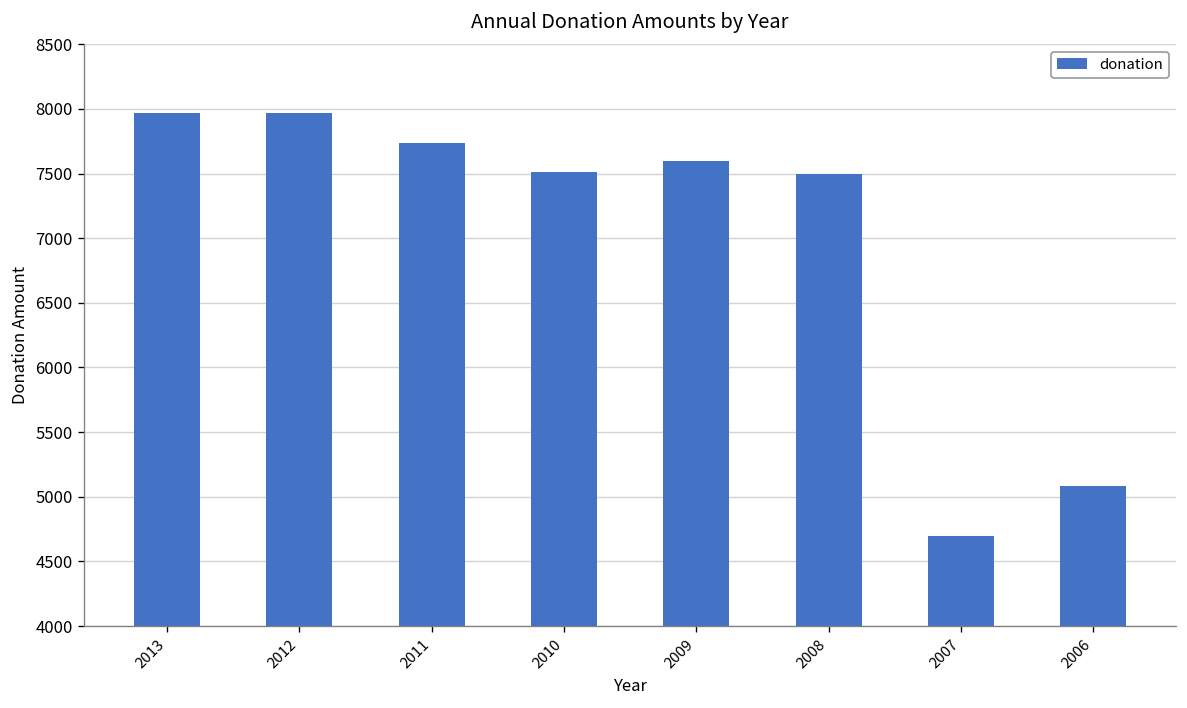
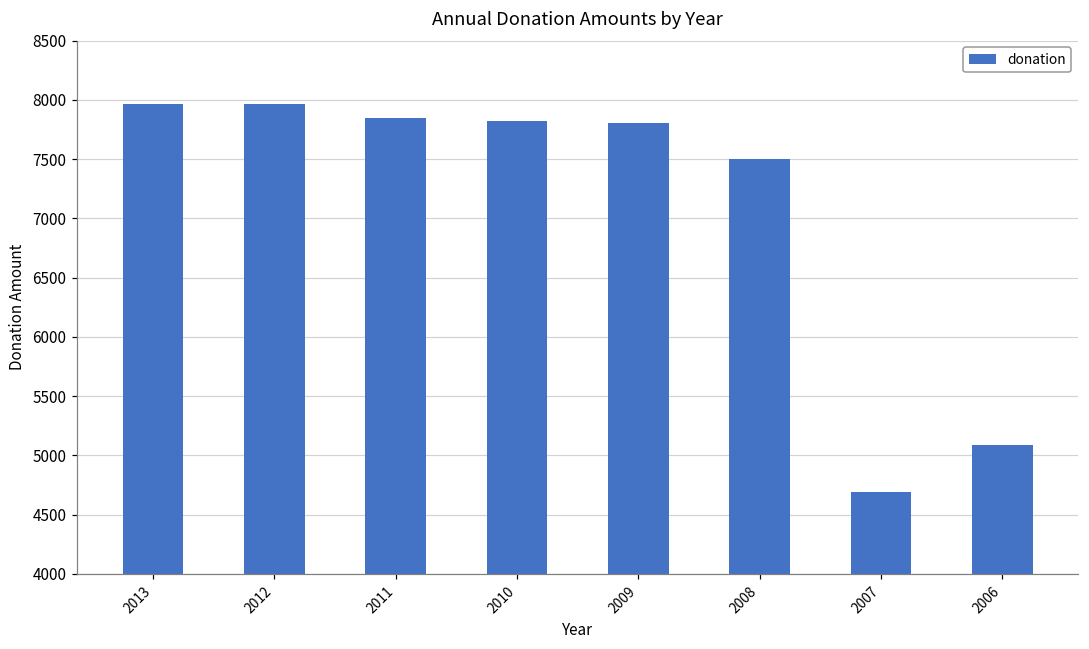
2011: 7740 -> 7850
2010: 7510 -> 7820
2009: 7600 -> 7810
